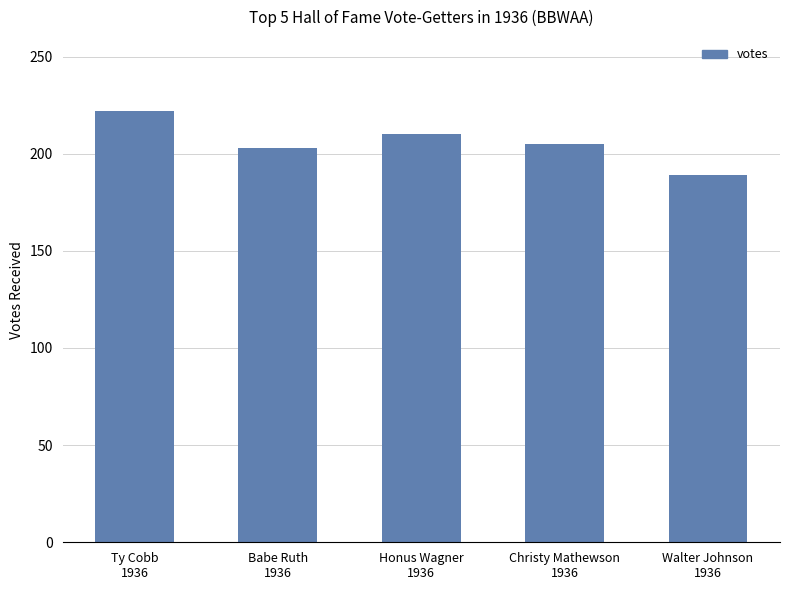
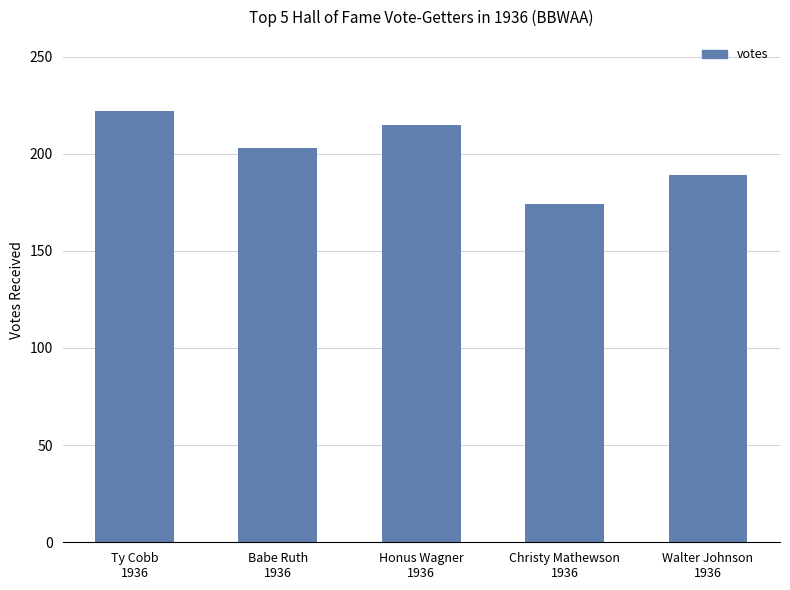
Honus Wagner 1936: 210 -> 215
Christy Mathewson 1936: 205 -> 174
